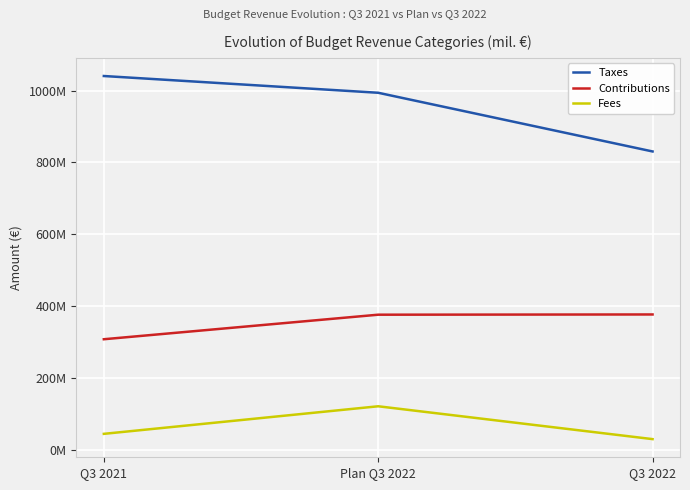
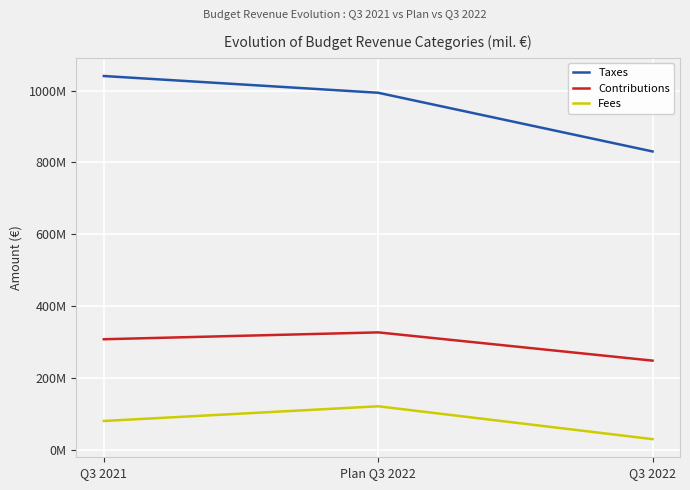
Fees, Q3 2021: 40000000 -> 80000000
Contributions, Plan Q3 2022: 380000000 -> 330000000
Contributions, Q3 2022: 380000000 -> 250000000
